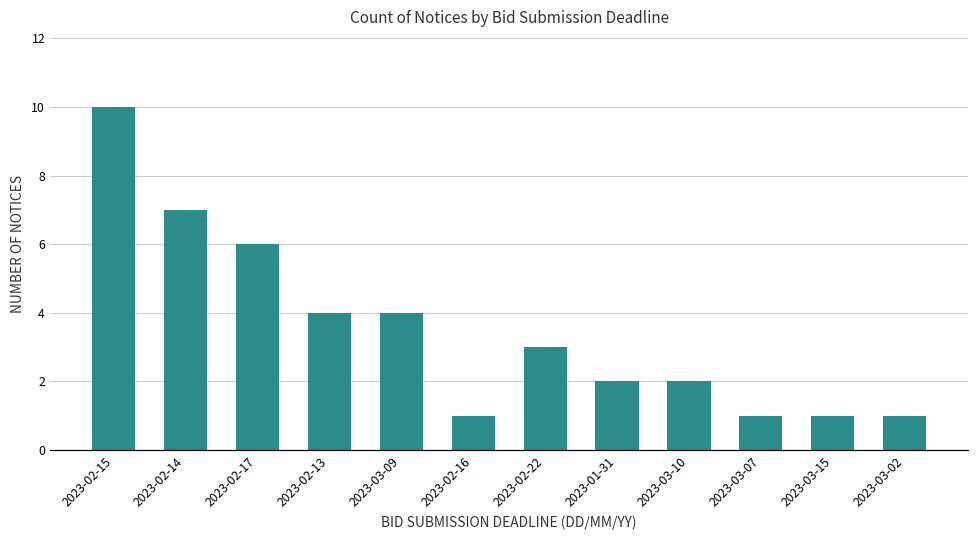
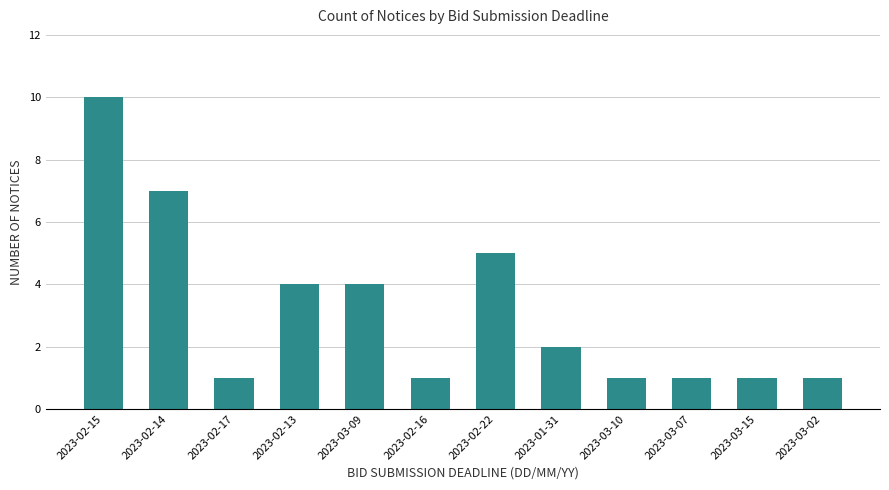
2023-02-17: 6 -> 1
2023-02-22: 3 -> 5
2023-03-10: 2 -> 1
